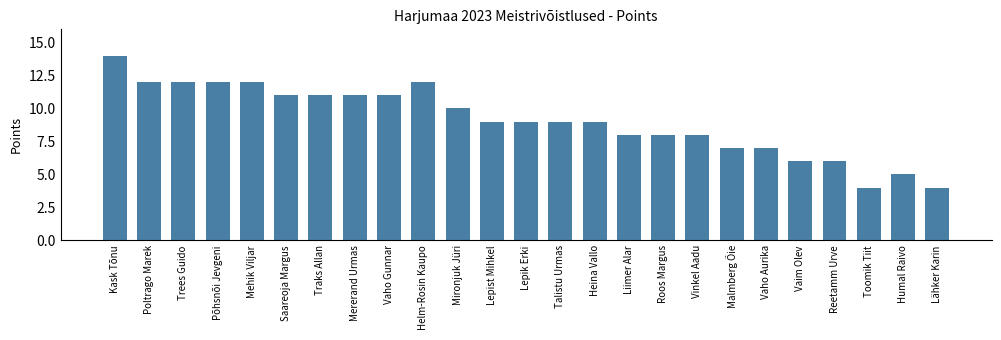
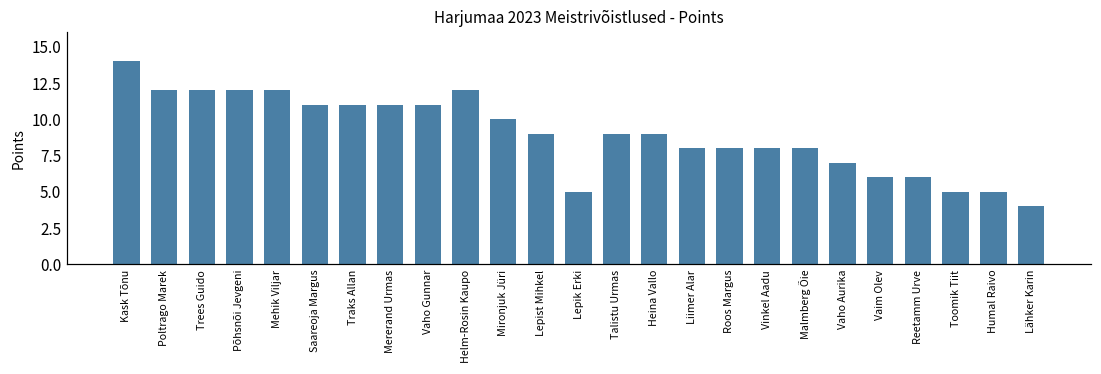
Lepik Erki: 9 -> 5
Malmberg Õie: 7 -> 8
Toomik Tiit: 4 -> 5
